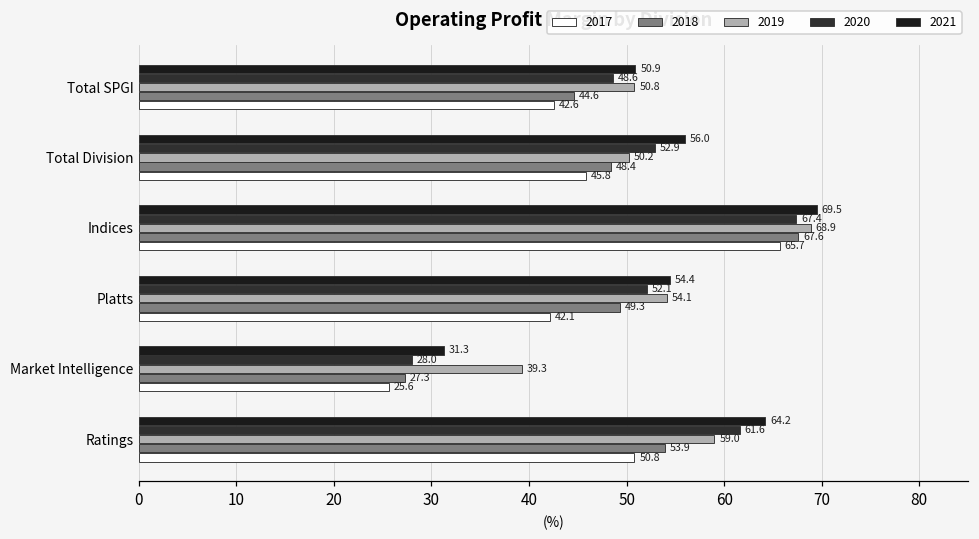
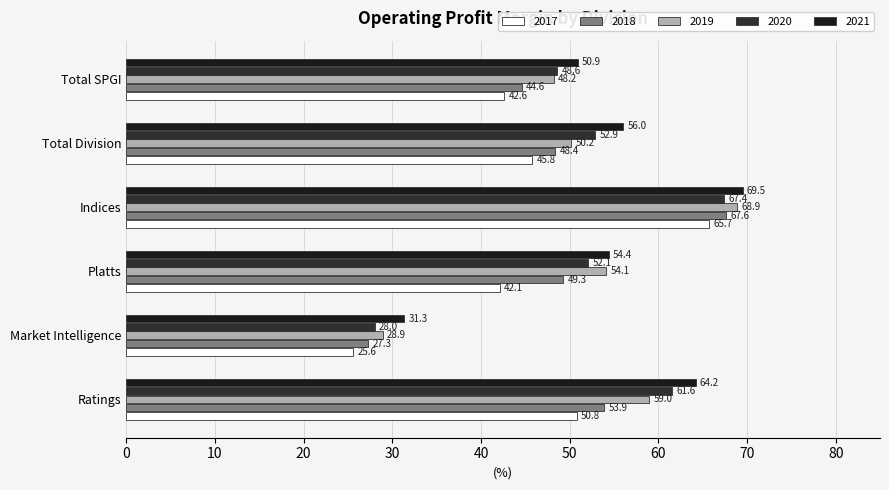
2019, Total SPGI: 50.8 -> 48.2
2019, Market Intelligence: 39.3 -> 28.9
